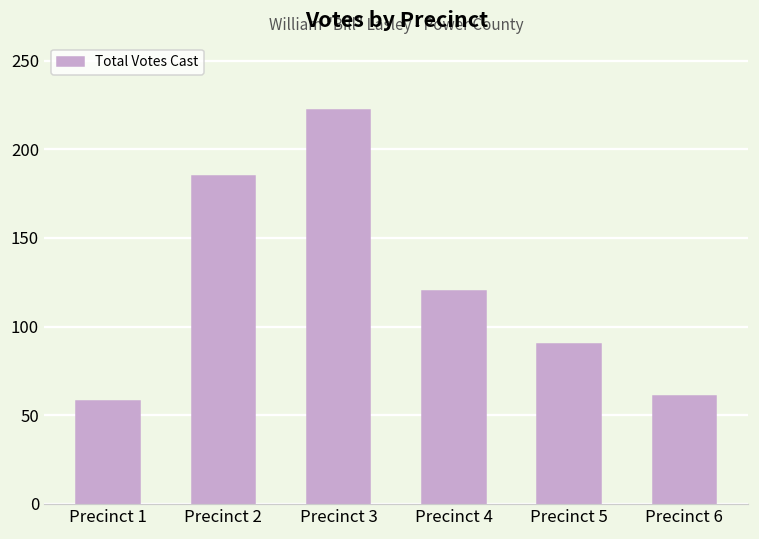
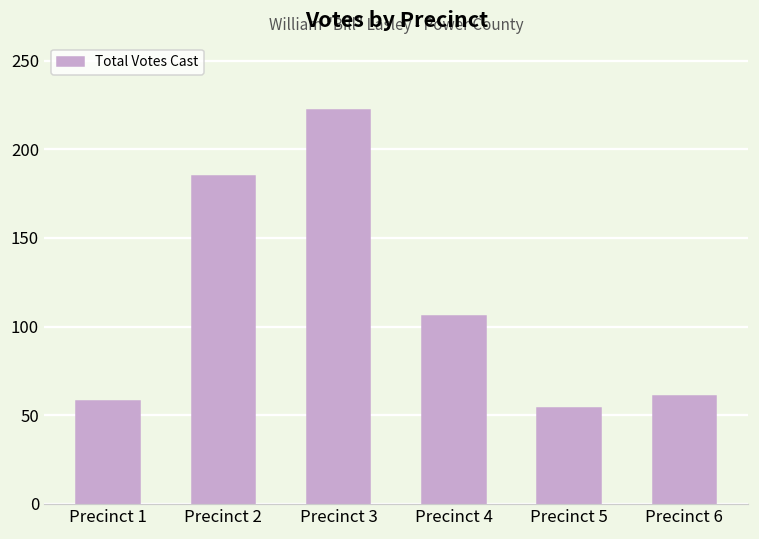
Precinct 4: 120 -> 106
Precinct 5: 90 -> 54
